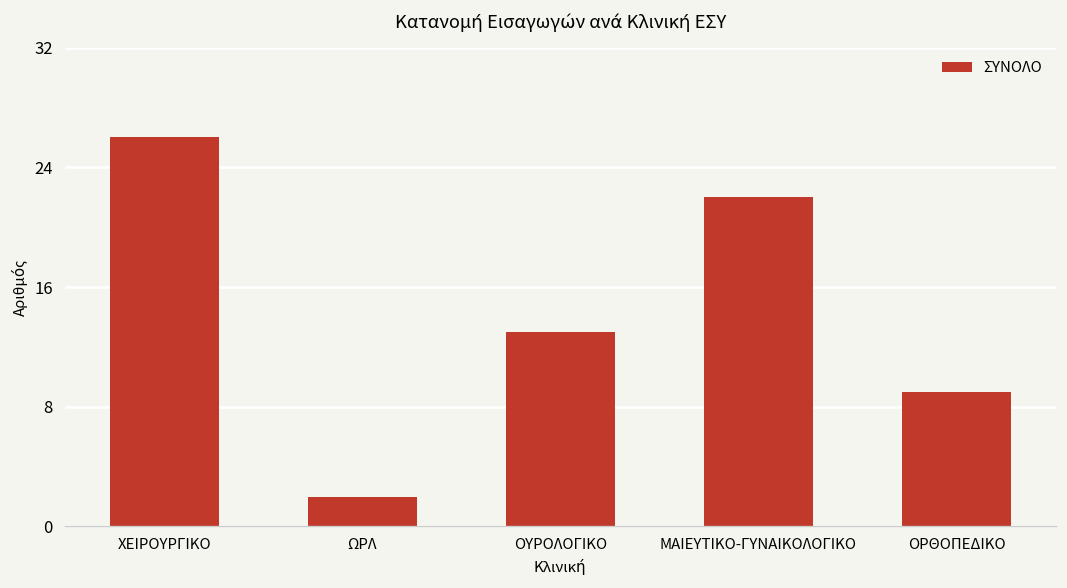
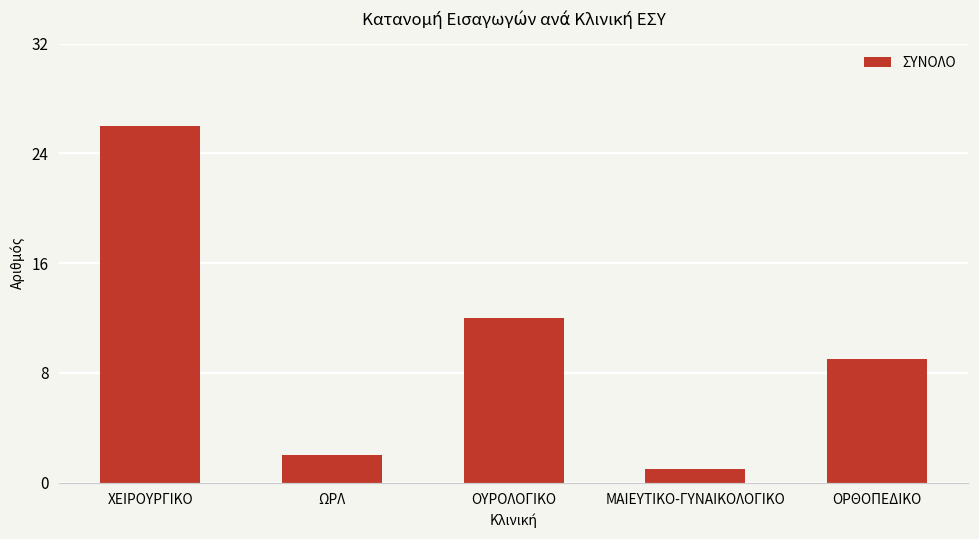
ΟΥΡΟΛΟΓΙΚΟ: 13 -> 12
ΜΑΙΕΥΤΙΚΟ-ΓΥΝΑΙΚΟΛΟΓΙΚΟ: 22 -> 1
